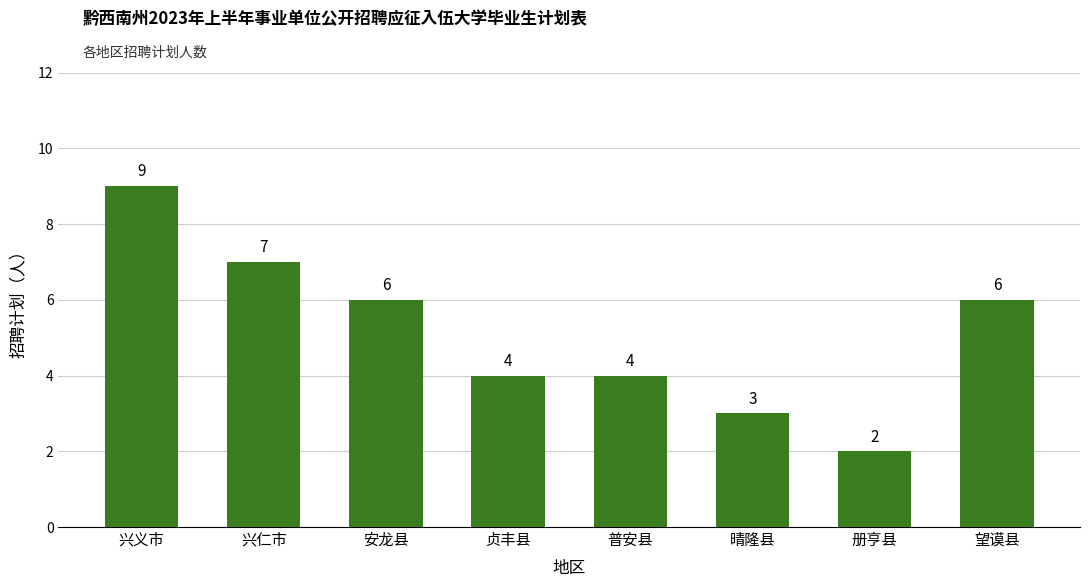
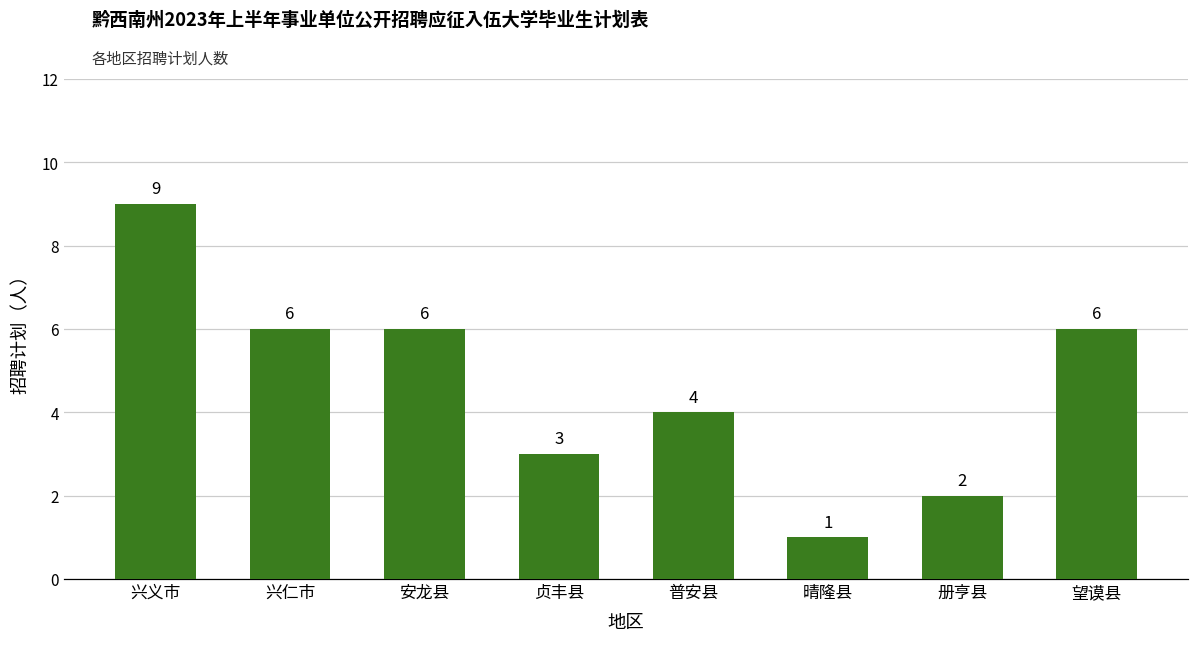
兴仁市: 7 -> 6
贞丰县: 4 -> 3
晴隆县: 3 -> 1
